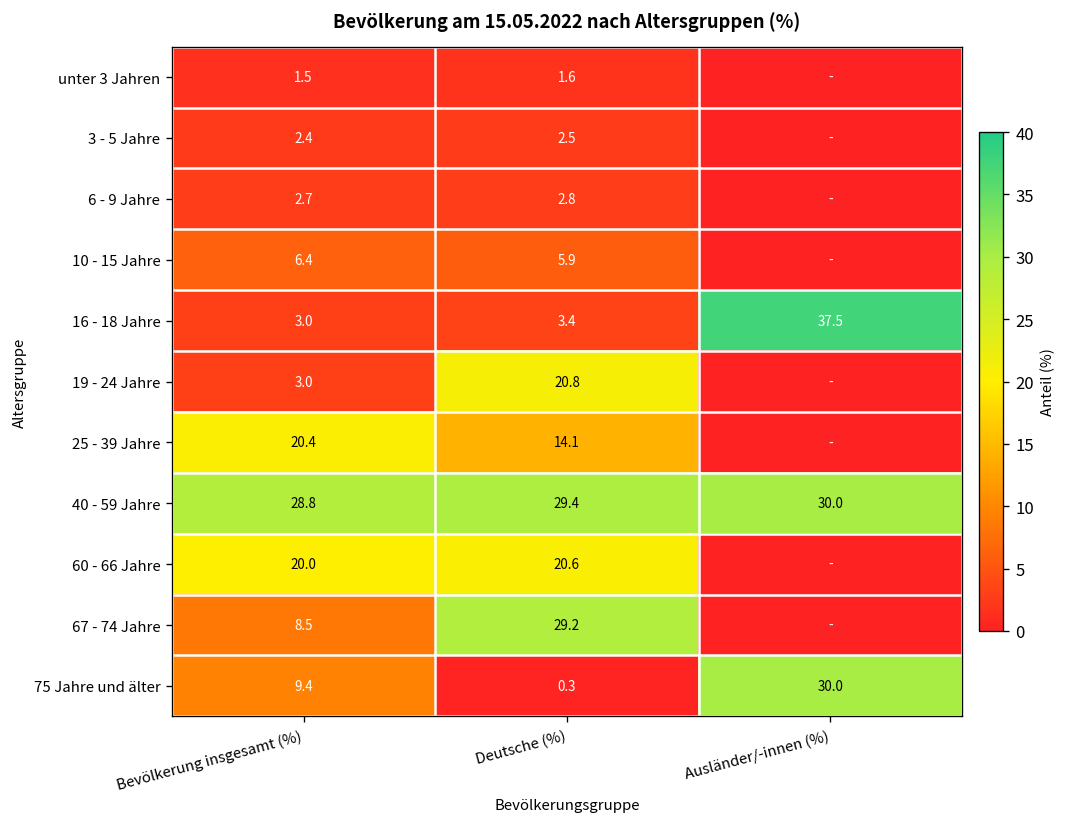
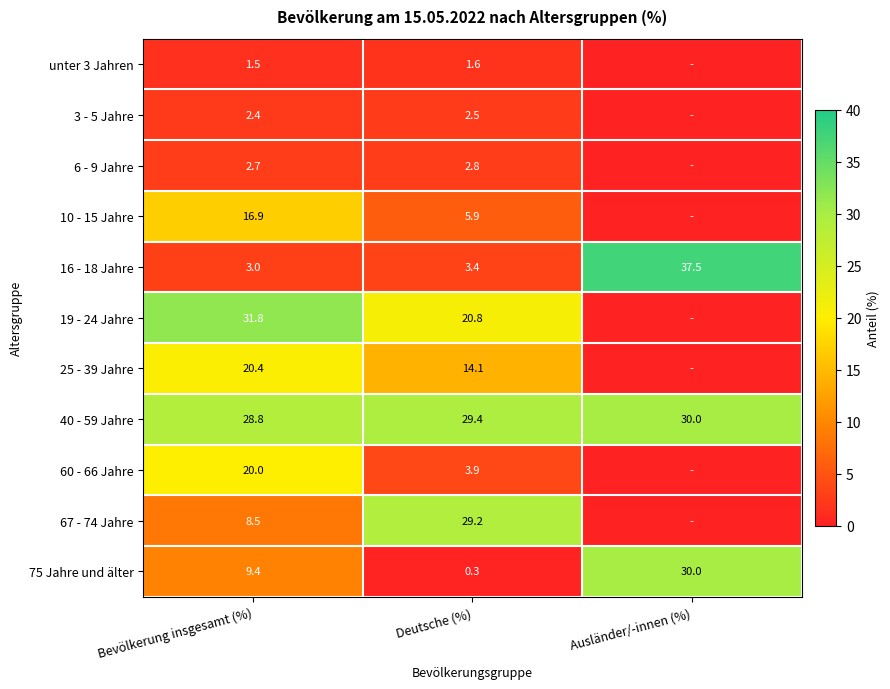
10 - 15 Jahre, Bevölkerung insgesamt (%): 6.4 -> 16.9
19 - 24 Jahre, Bevölkerung insgesamt (%): 3.0 -> 31.8
60 - 66 Jahre, Deutsche (%): 20.6 -> 3.9
